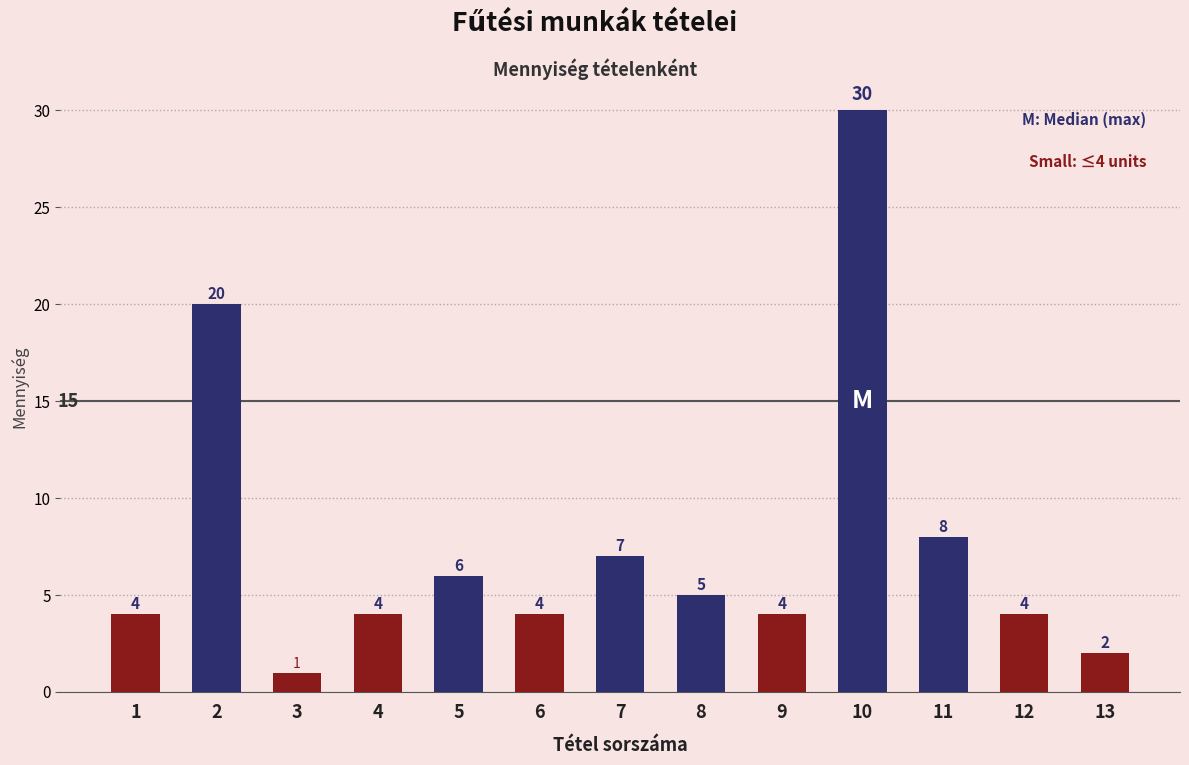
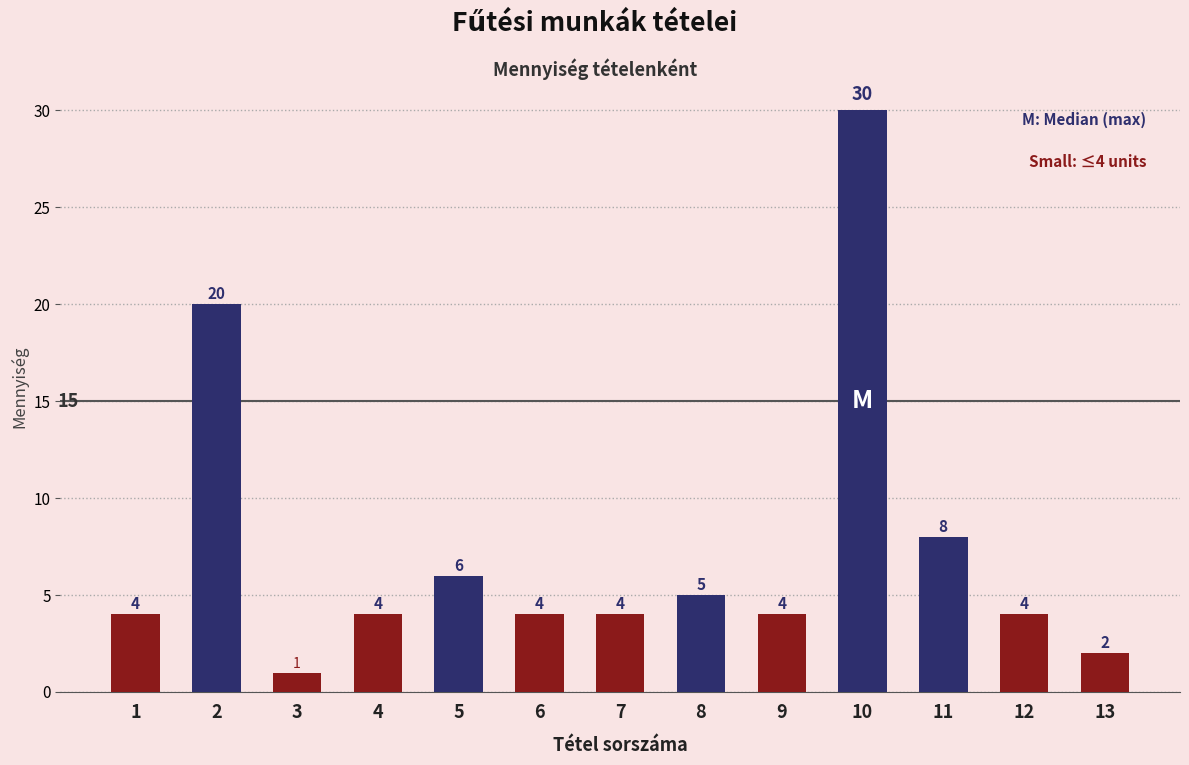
7: 7 -> 4
